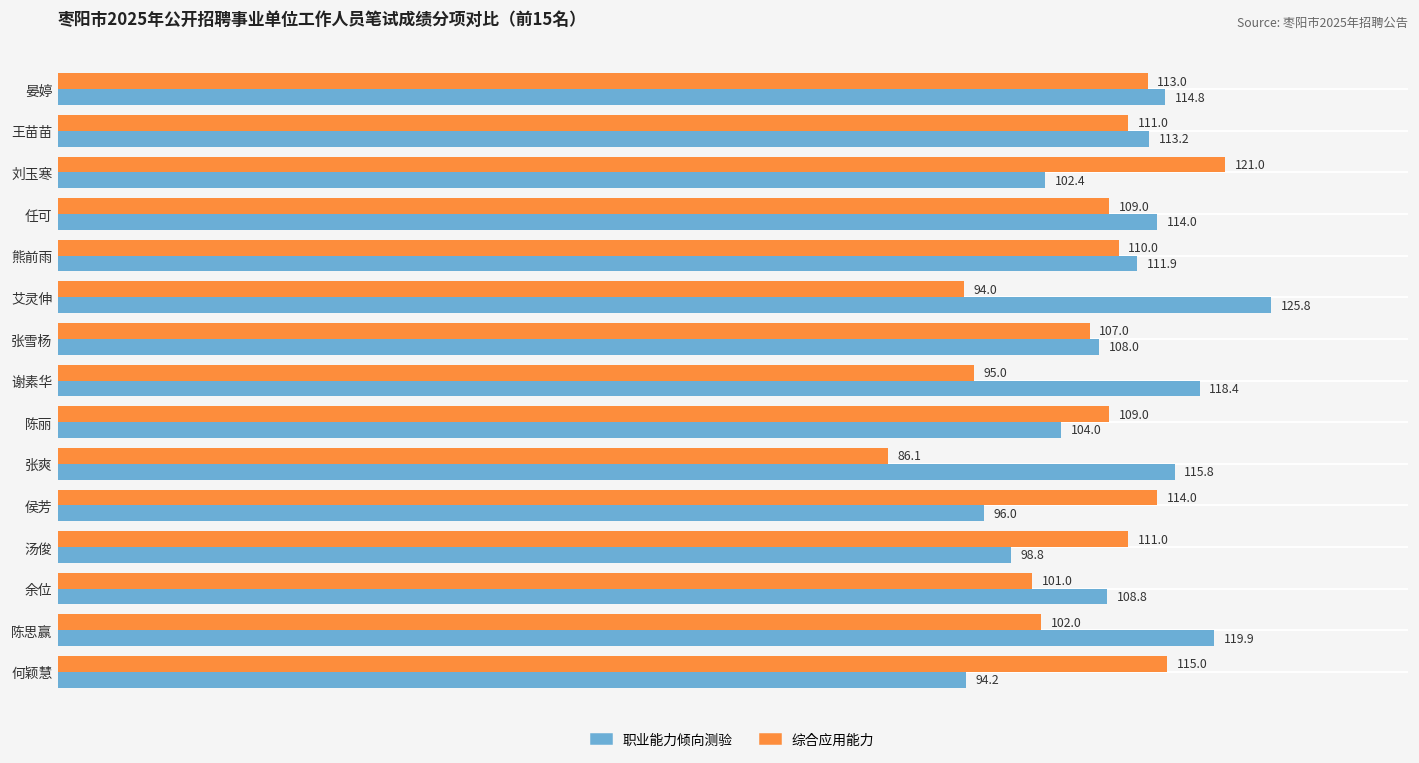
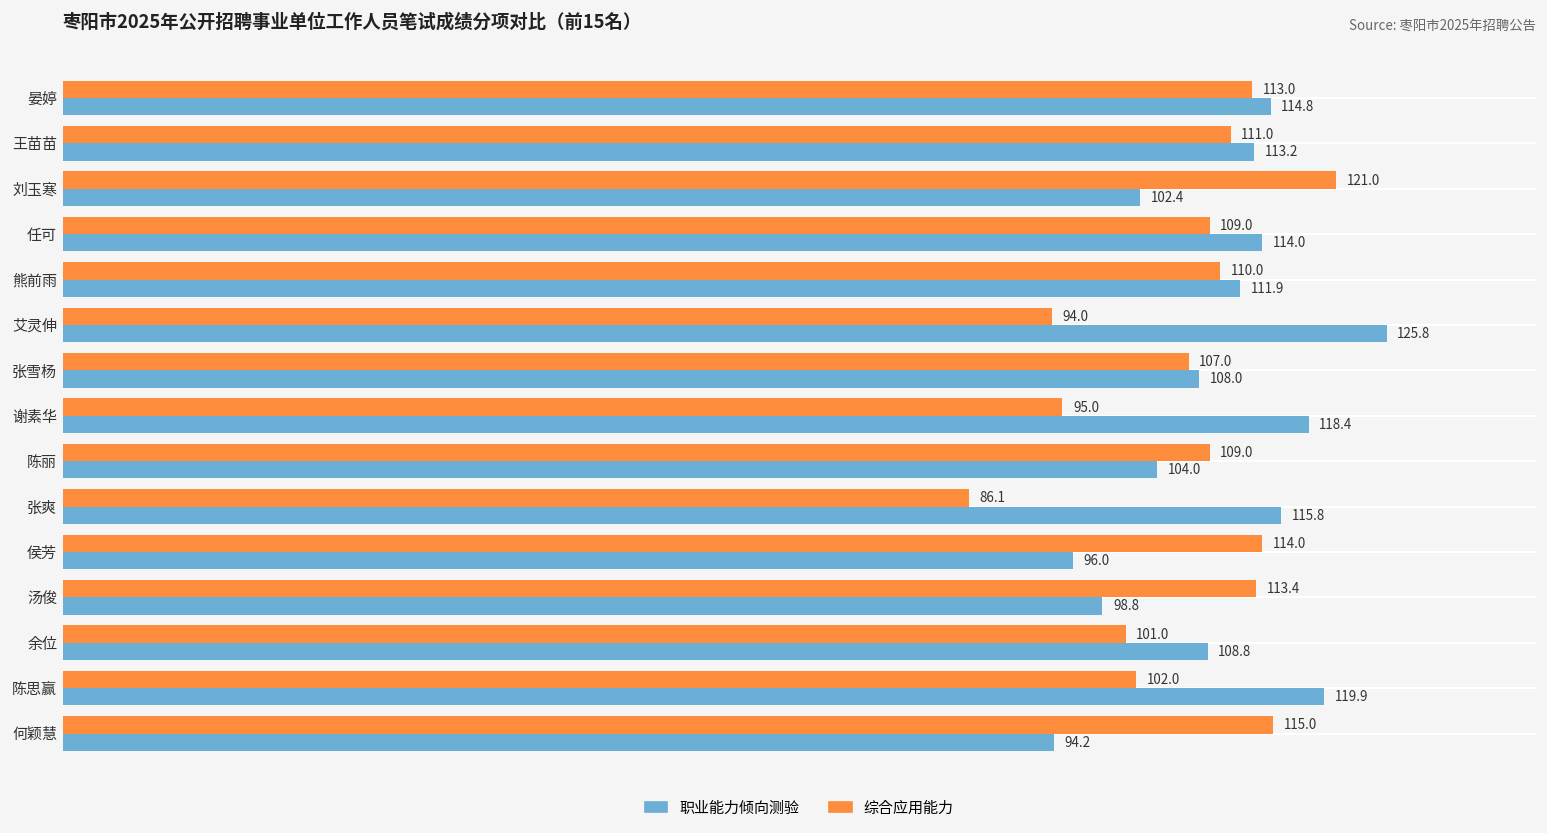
综合应用能力, 汤俊: 111.0 -> 113.4
